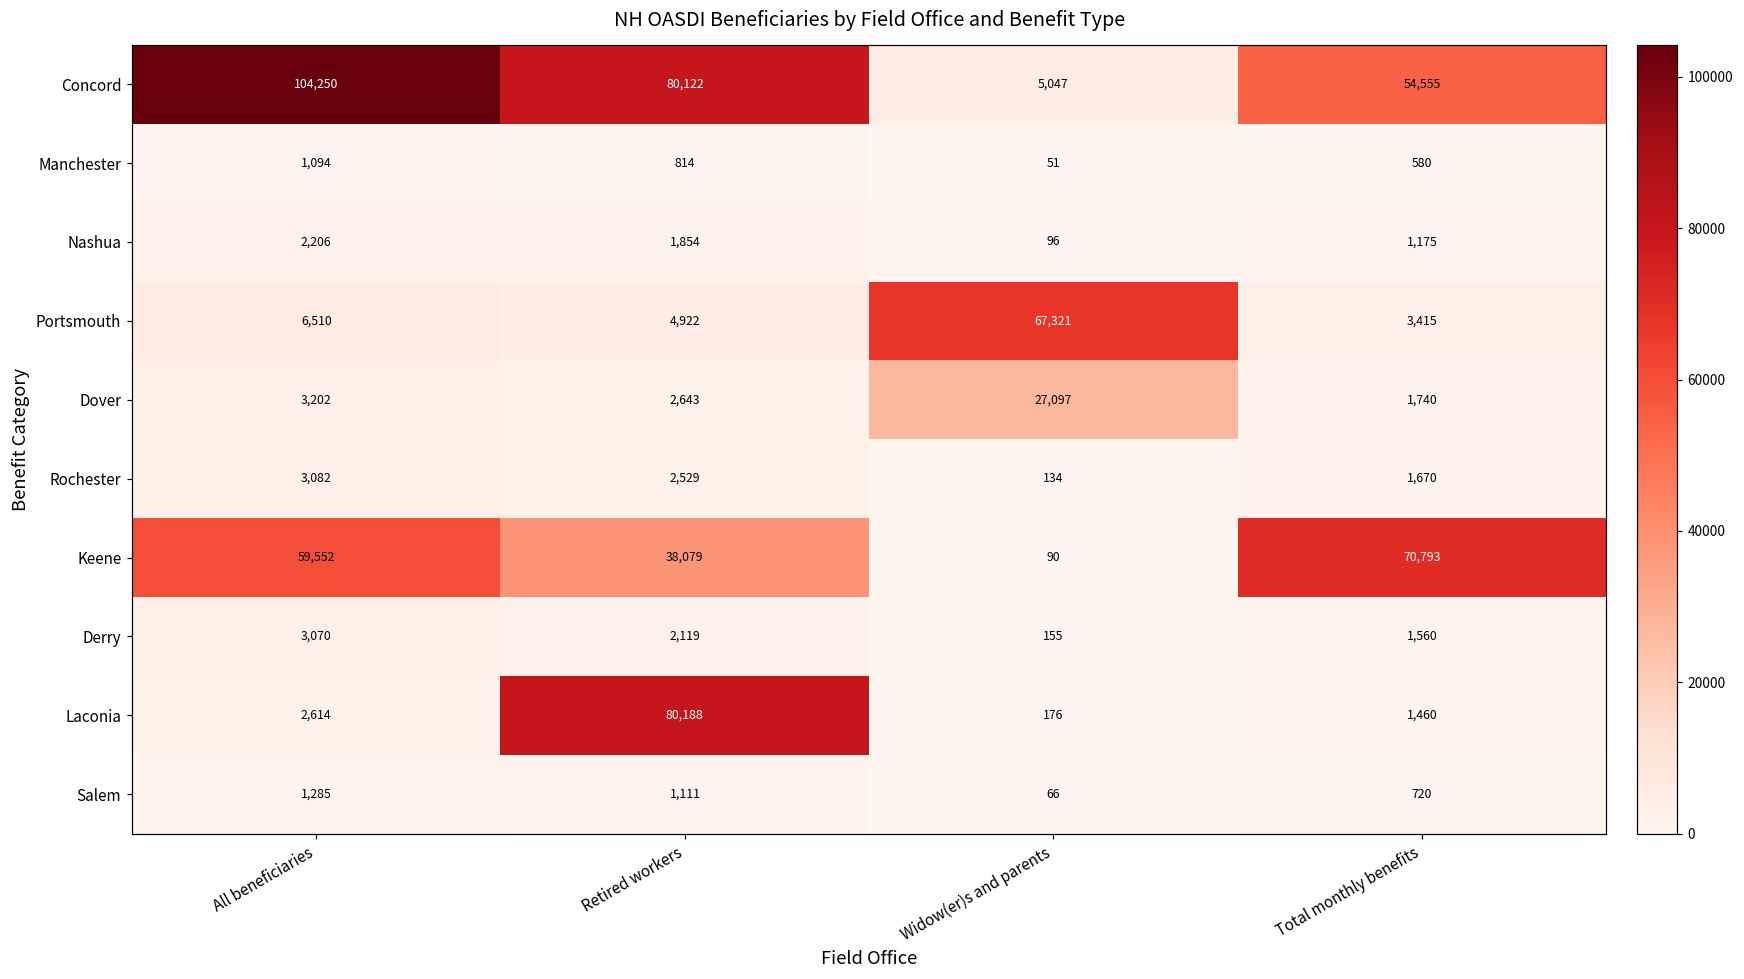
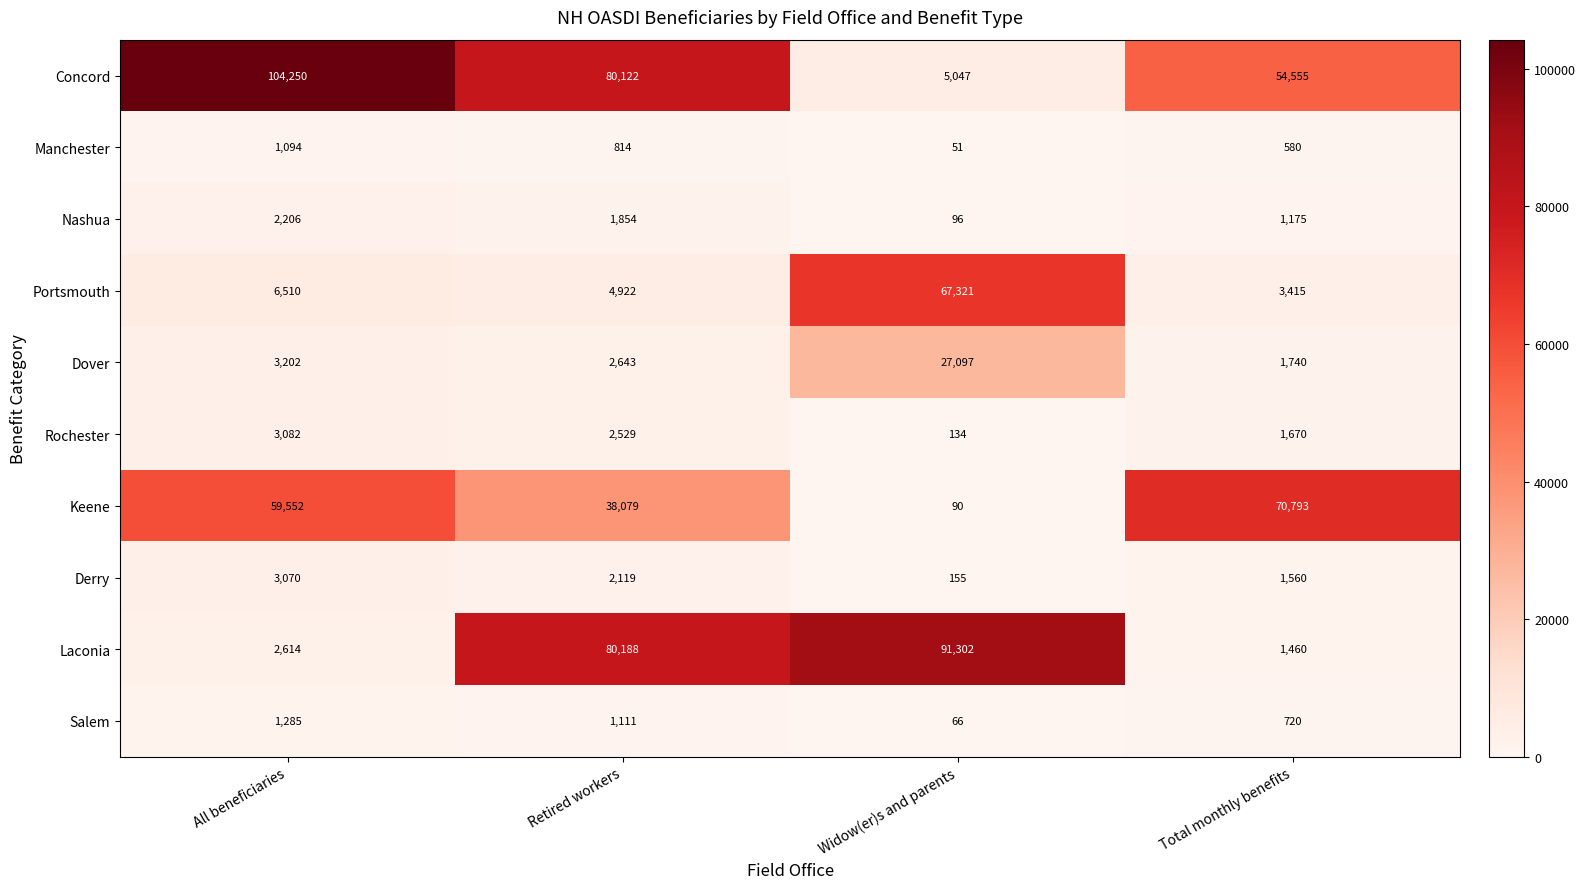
Laconia, Widow(er)s and parents: 176 -> 91,302
